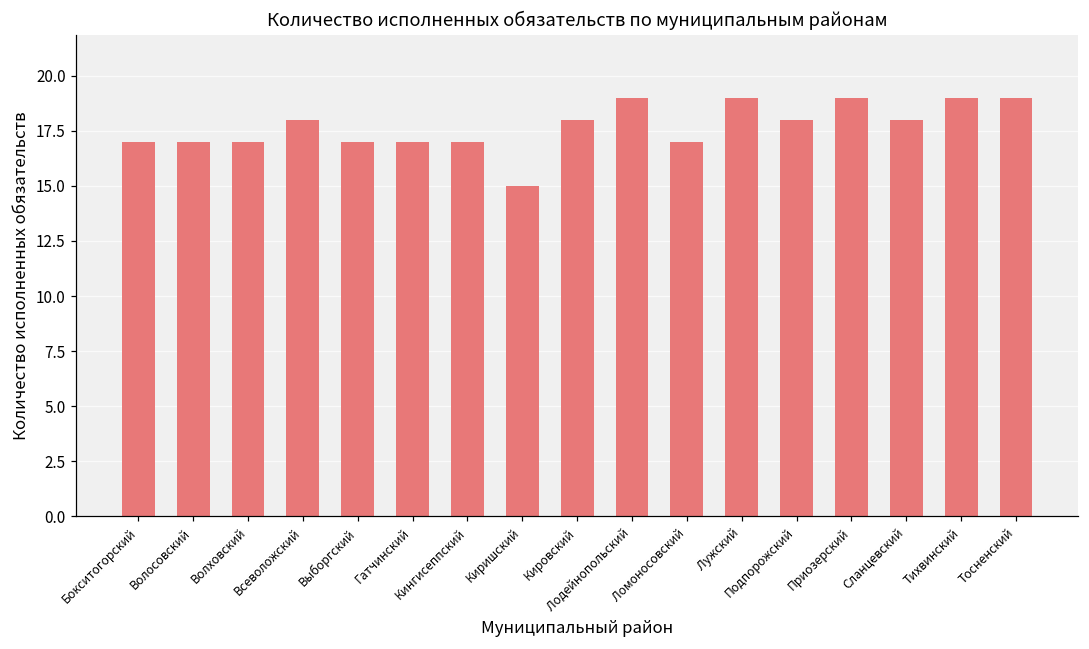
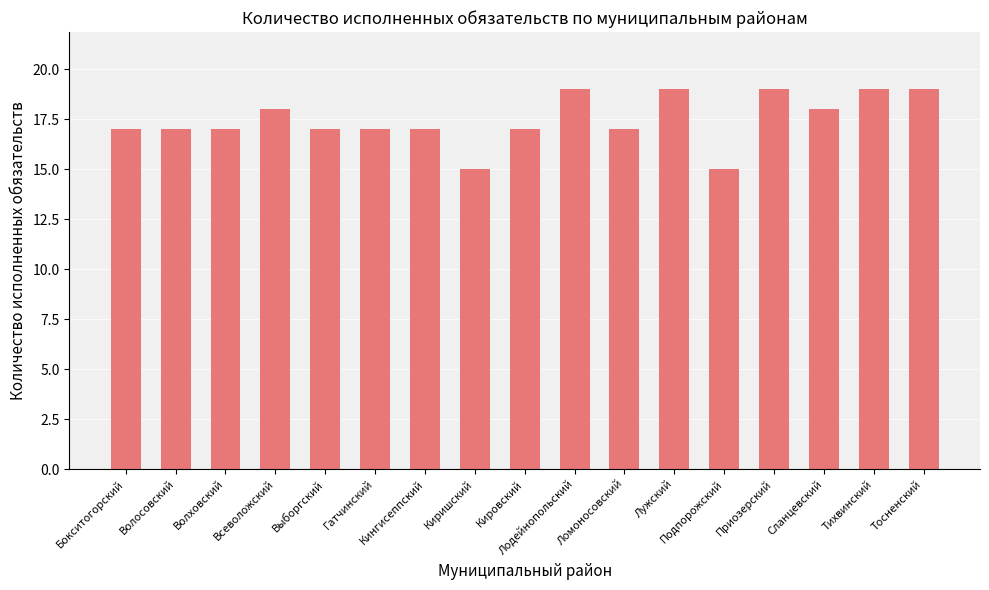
Кировский: 18 -> 17
Подпорожский: 18 -> 15
